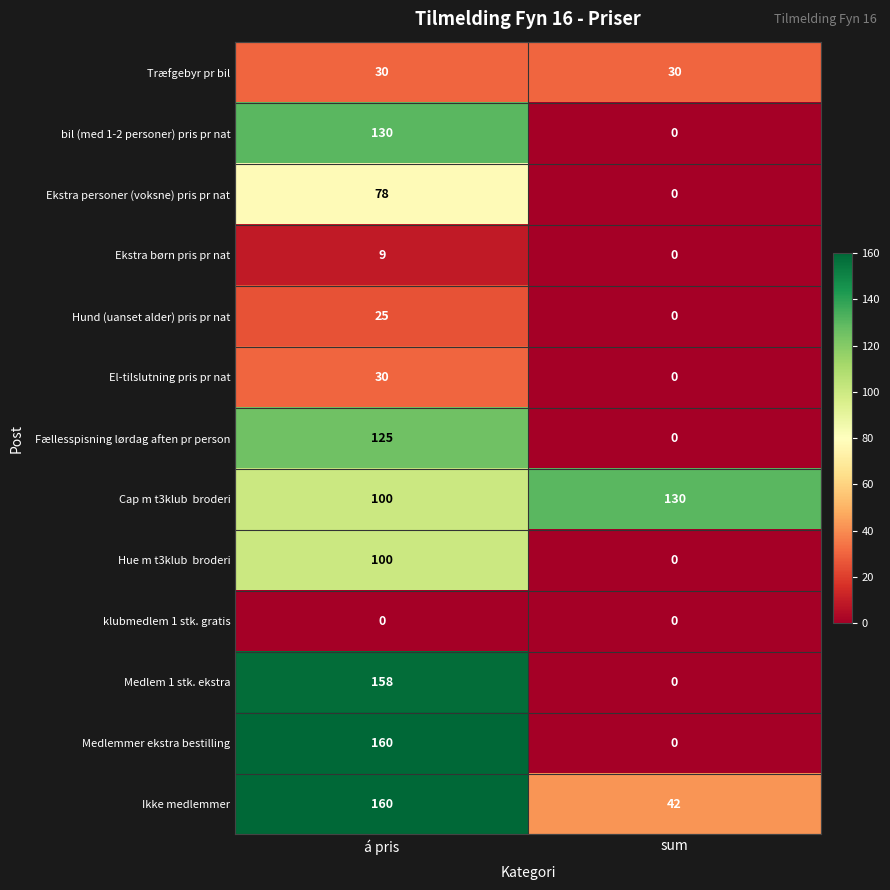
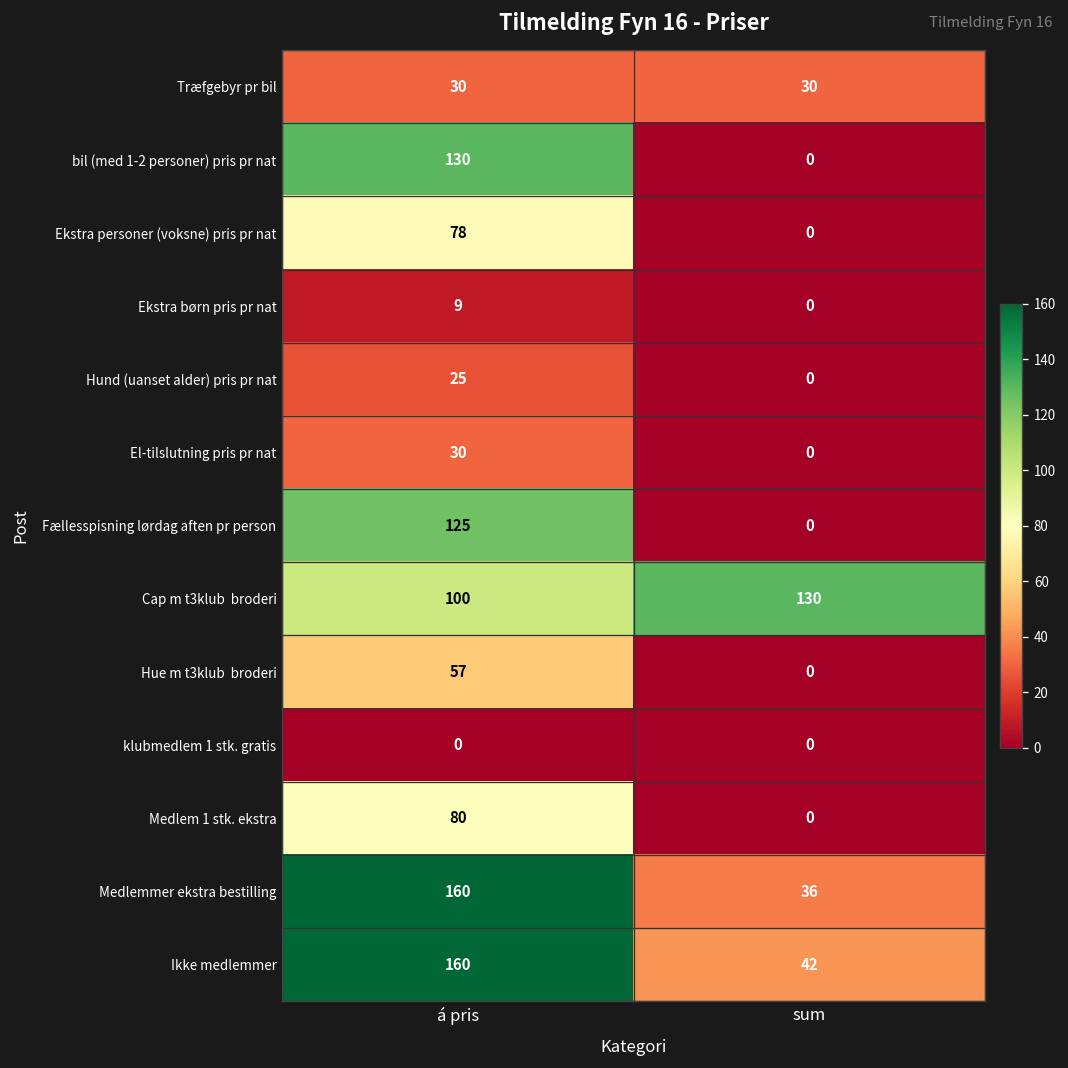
Hue m t3klub broderi, á pris: 100 -> 57
Medlem 1 stk. ekstra, á pris: 158 -> 80
Medlemmer ekstra bestilling, sum: 0 -> 36
